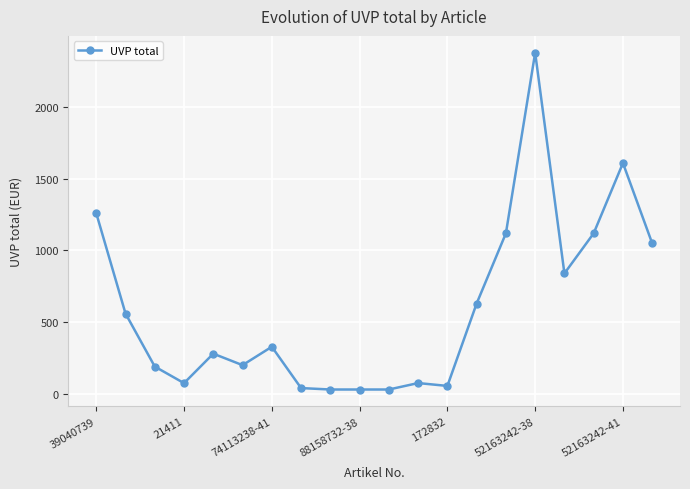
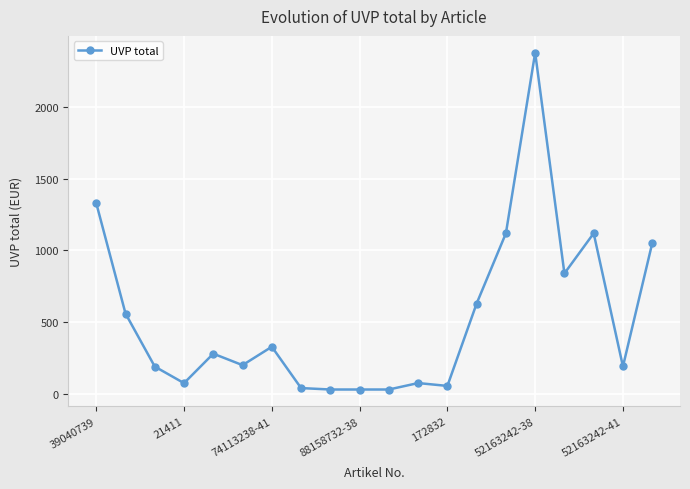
39040739: 1260 -> 1330
52163242-41: 1610 -> 190
